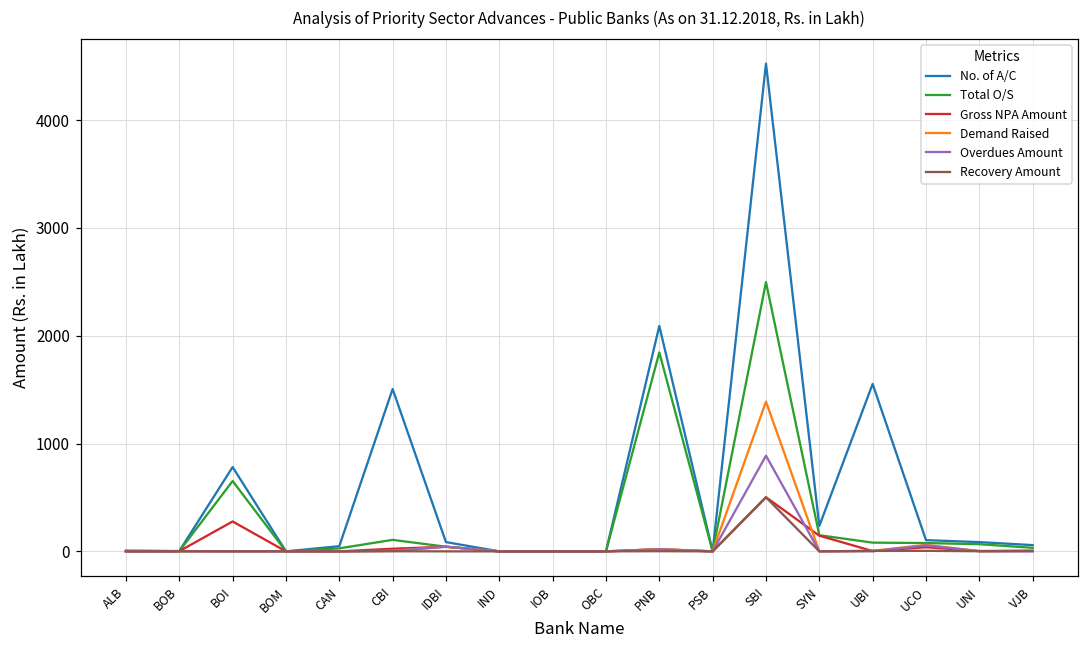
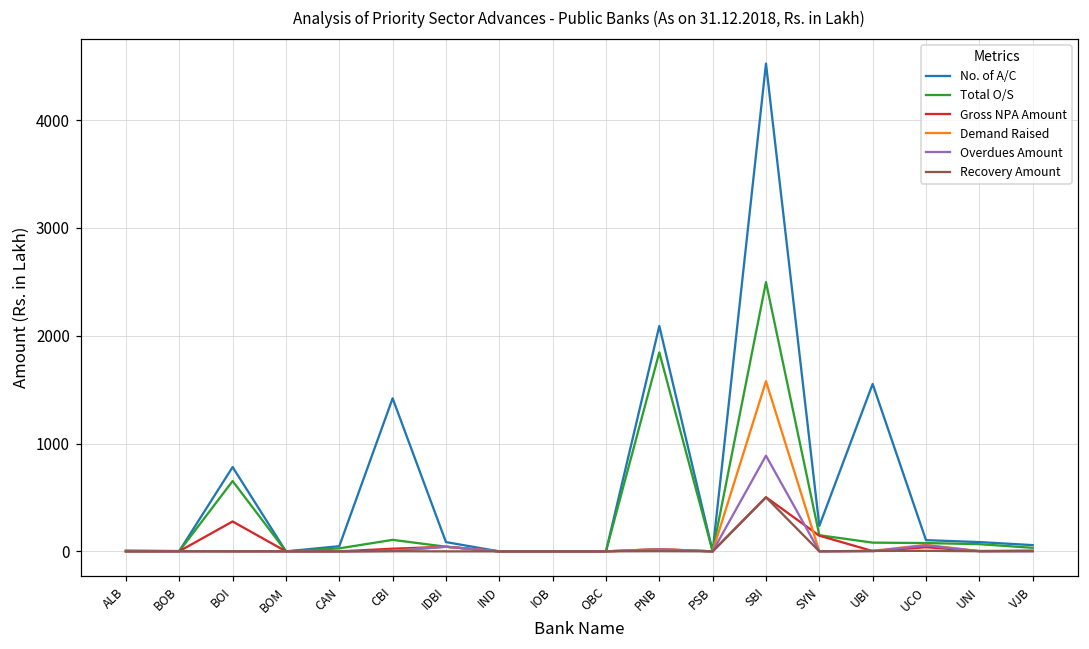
No. of A/C, CBI: 1500 -> 1400
Demand Raised, SBI: 1400 -> 1600
